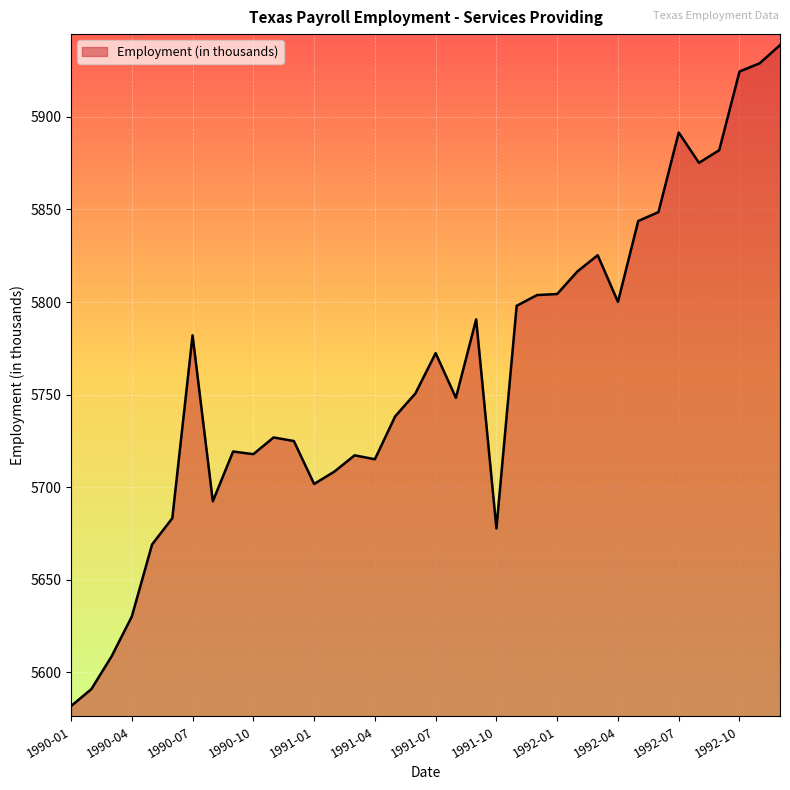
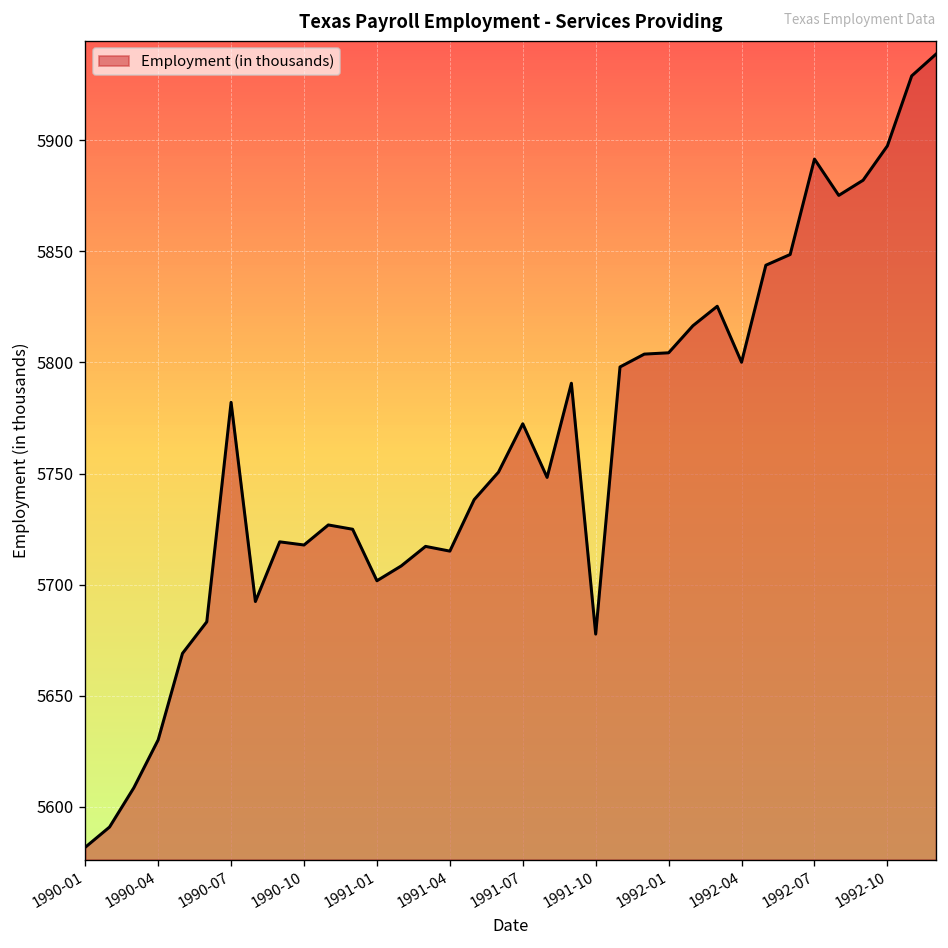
1992-10: 5924 -> 5897
